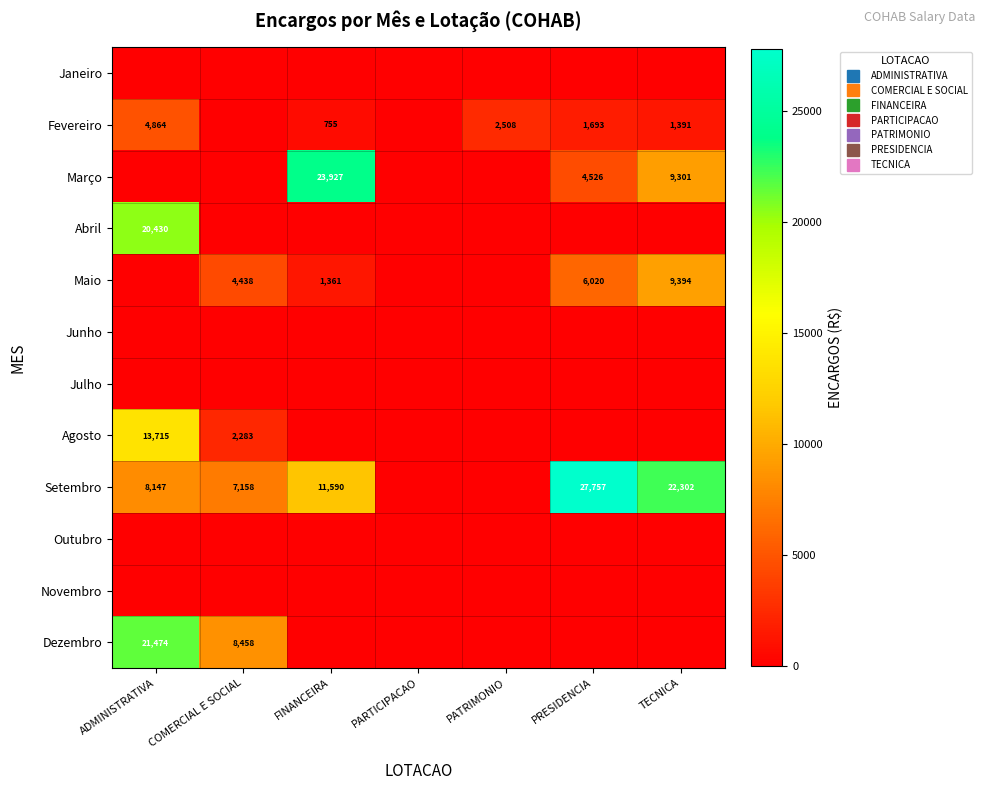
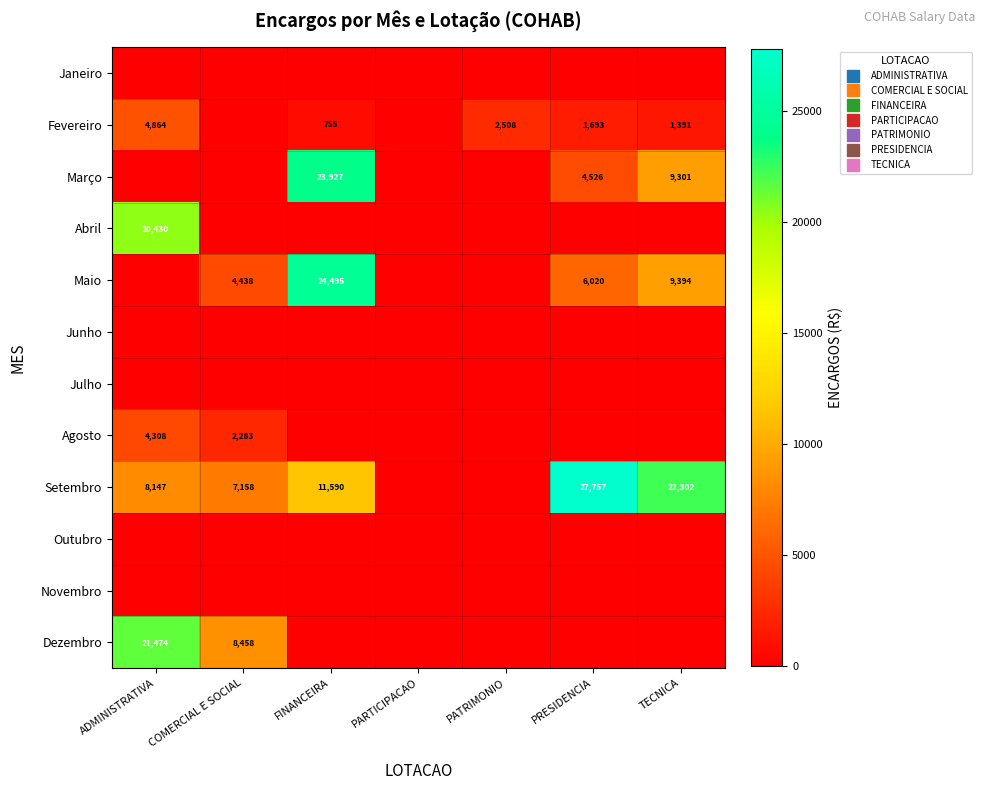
Maio, FINANCEIRA: 1,361 -> 24,495
Agosto, ADMINISTRATIVA: 13,715 -> 4,308
